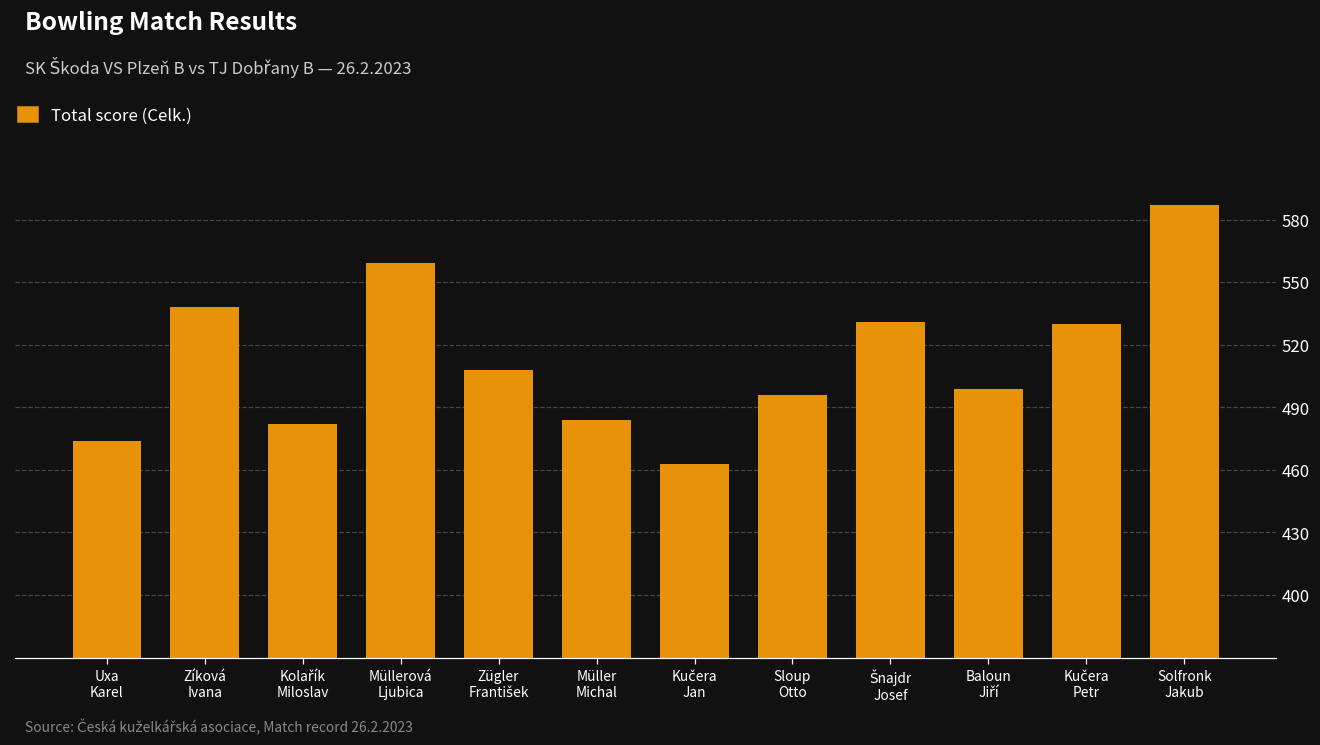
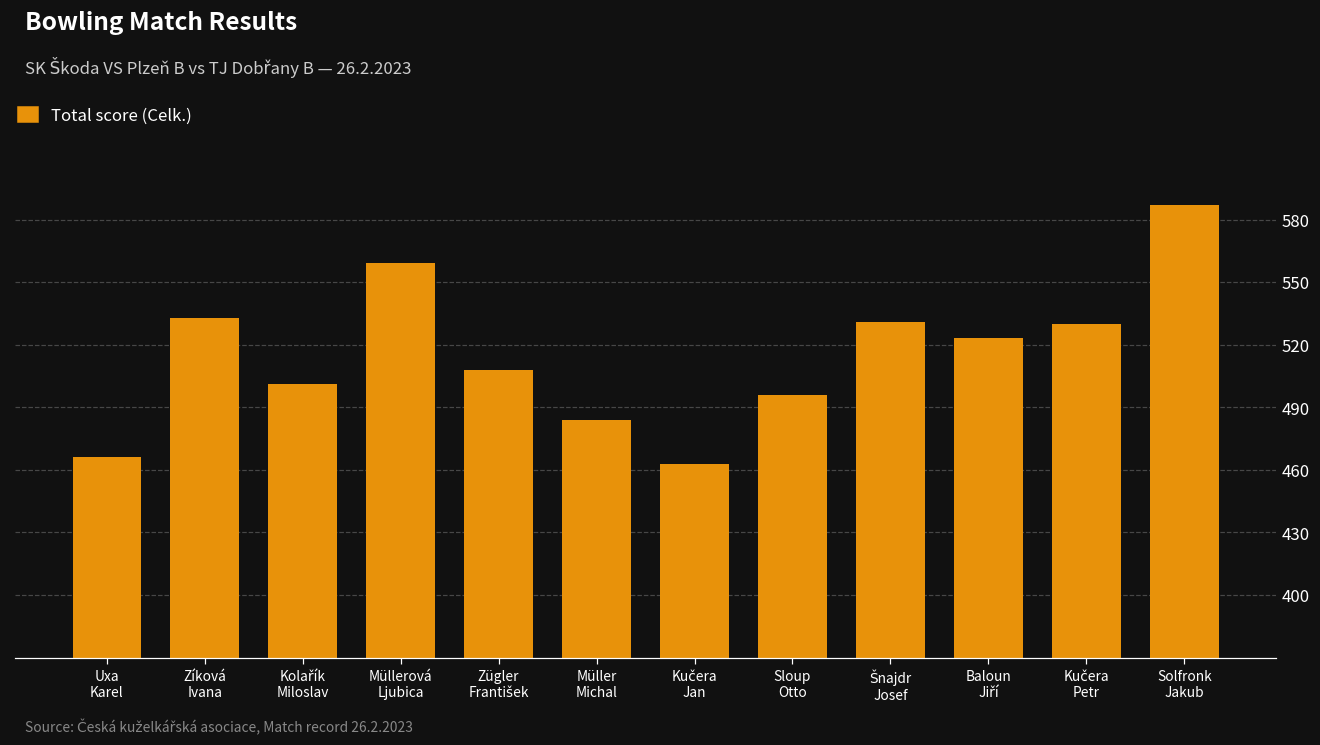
Uxa Karel: 474 -> 466
Zíková Ivana: 538 -> 533
Kolařík Miloslav: 482 -> 501
Baloun Jiří: 499 -> 523
